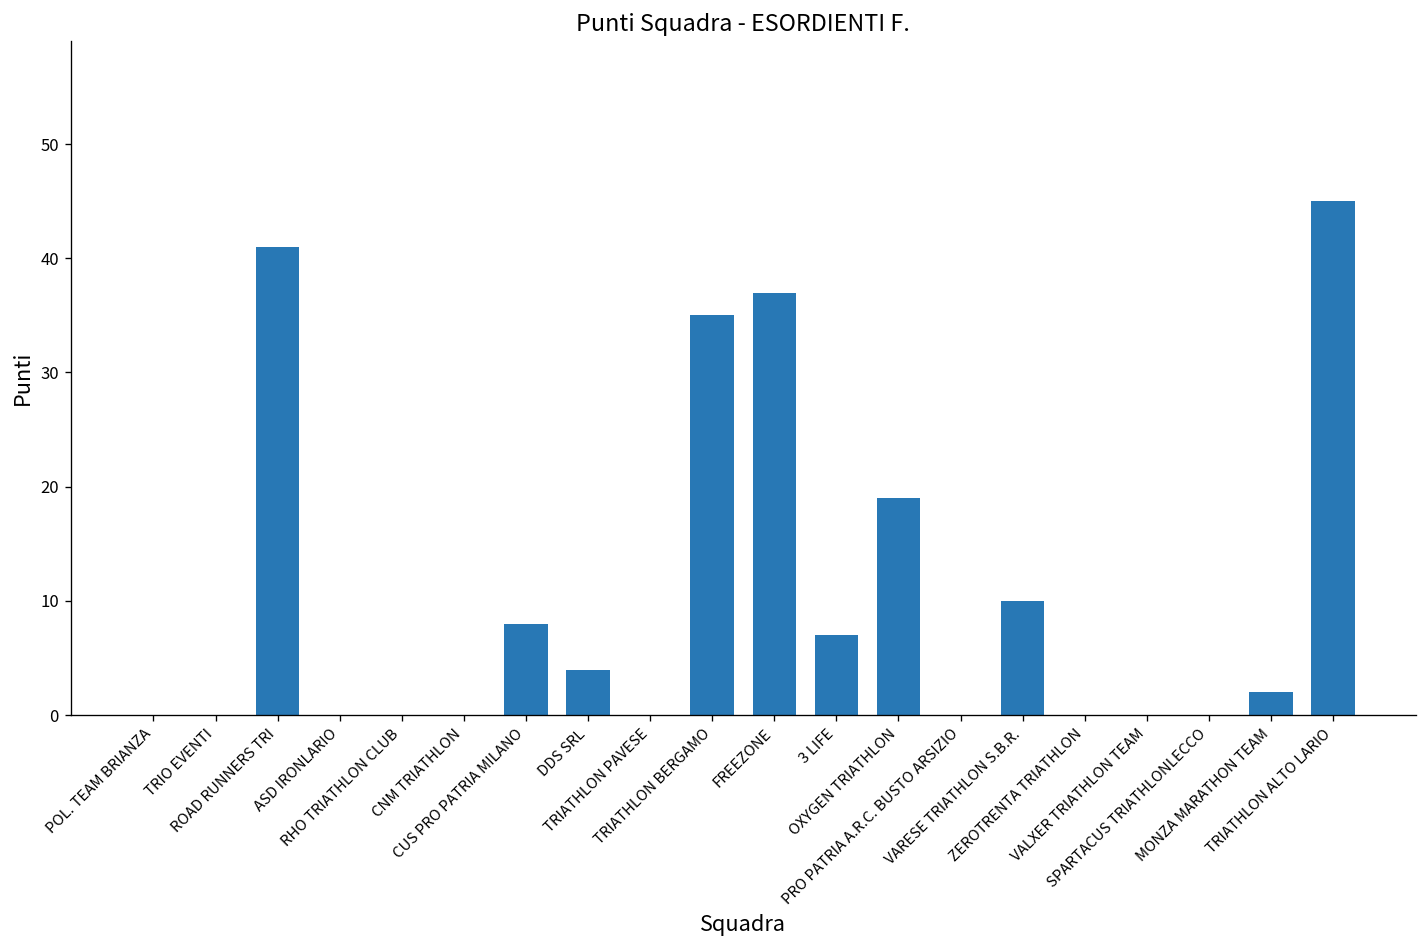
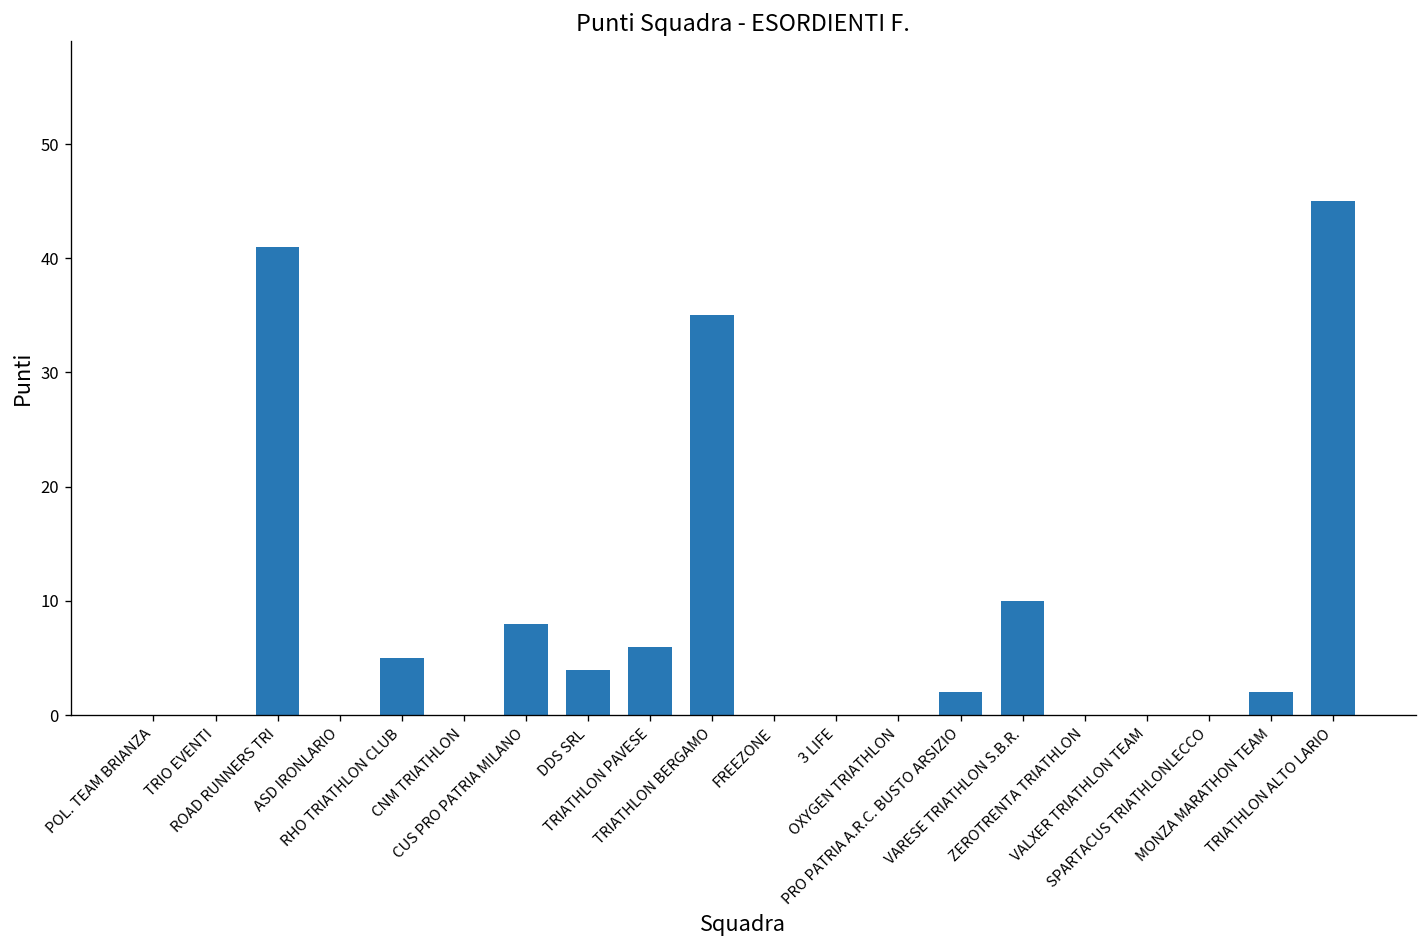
RHO TRIATHLON CLUB: 0 -> 5
TRIATHLON PAVESE: 0 -> 6
FREEZONE: 37 -> 0
3 LIFE: 7 -> 0
OXYGEN TRIATHLON: 19 -> 0
PRO PATRIA A.R.C. BUSTO ARSIZIO: 0 -> 2
